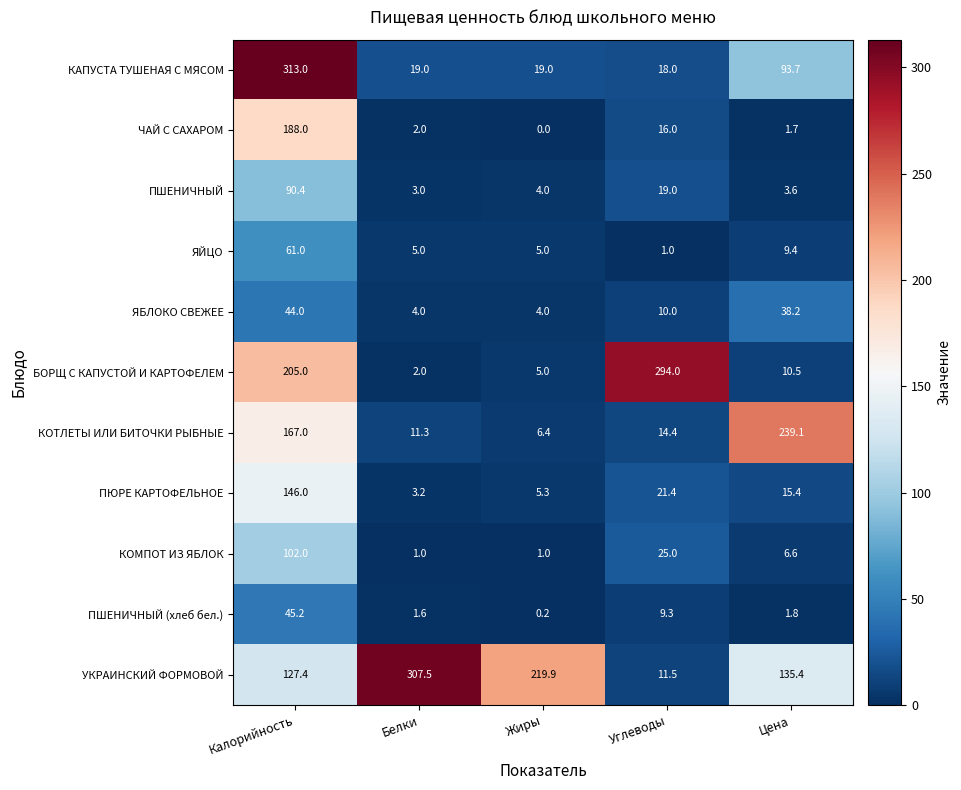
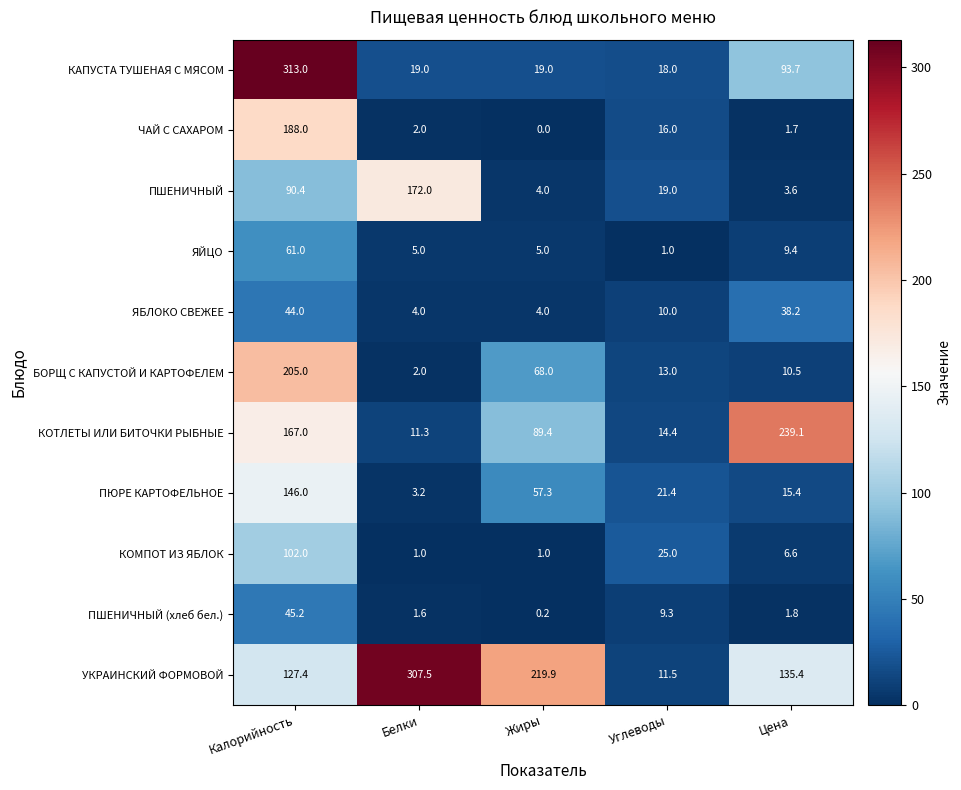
ПШЕНИЧНЫЙ, Белки: 3.0 -> 172.0
БОРЩ С КАПУСТОЙ И КАРТОФЕЛЕМ, Жиры: 5.0 -> 68.0
БОРЩ С КАПУСТОЙ И КАРТОФЕЛЕМ, Углеводы: 294.0 -> 13.0
КОТЛЕТЫ ИЛИ БИТОЧКИ РЫБНЫЕ, Жиры: 6.4 -> 89.4
ПЮРЕ КАРТОФЕЛЬНОЕ, Жиры: 5.3 -> 57.3
